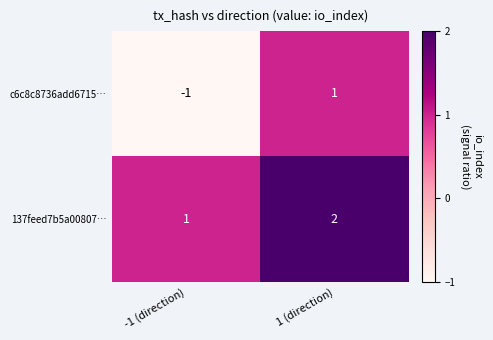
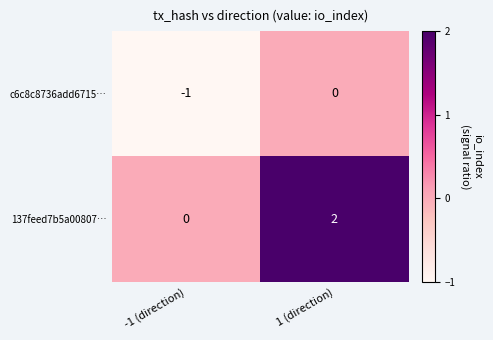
c6c8c8736add6715…, 1 (direction): 1 -> 0
137feed7b5a00807…, -1 (direction): 1 -> 0
